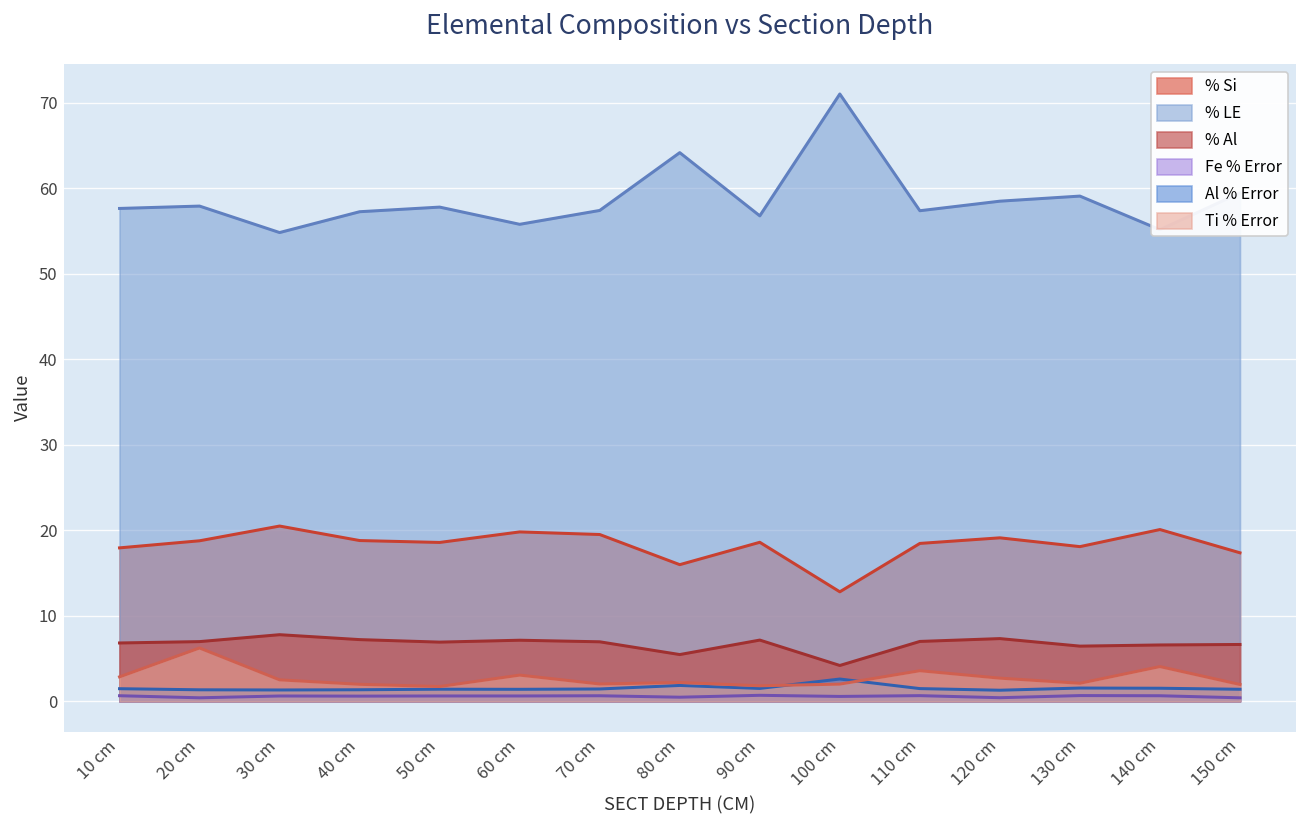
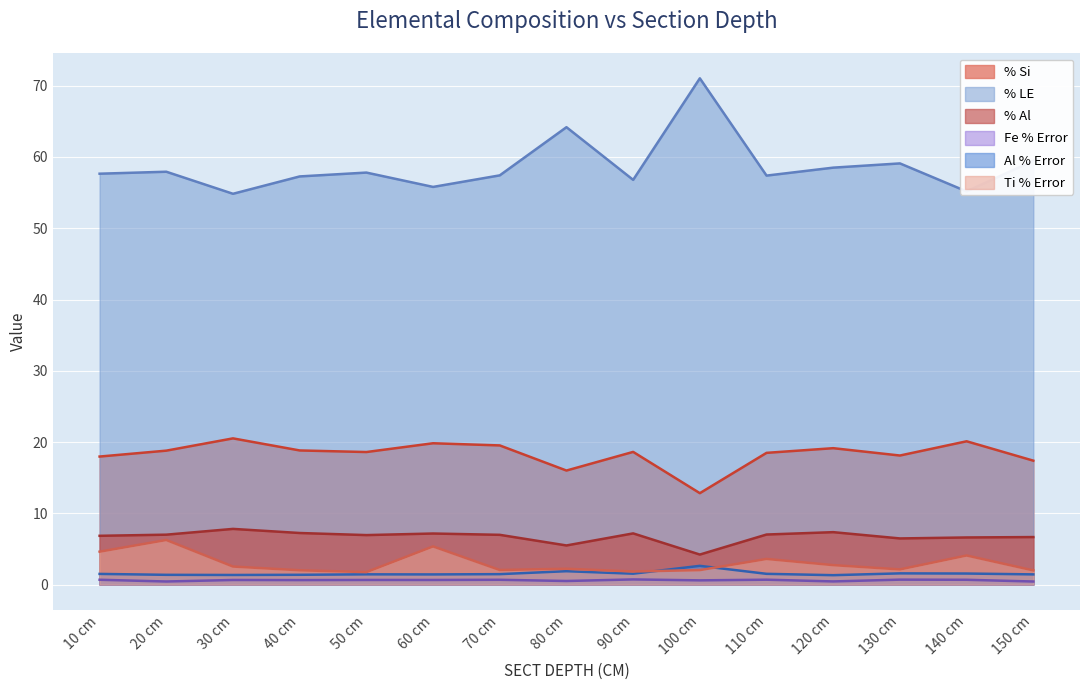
Ti % Error, 10 cm: 3 -> 5
Ti % Error, 60 cm: 3 -> 5
